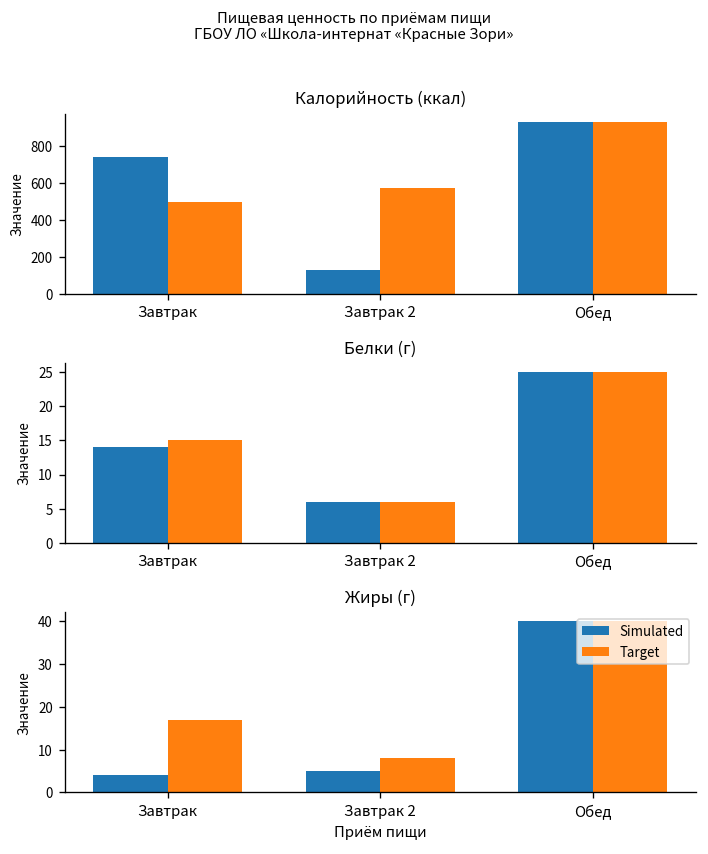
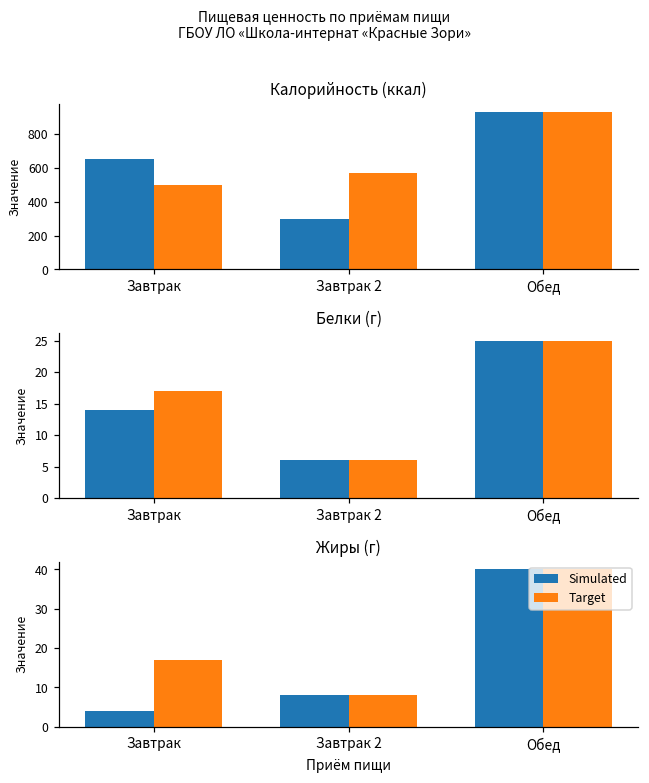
Калорийность (ккал), Simulated, Завтрак: 740 -> 650
Калорийность (ккал), Simulated, Завтрак 2: 130 -> 300
Белки (г), Target, Завтрак: 15 -> 17
Жиры (г), Simulated, Завтрак 2: 5 -> 8
